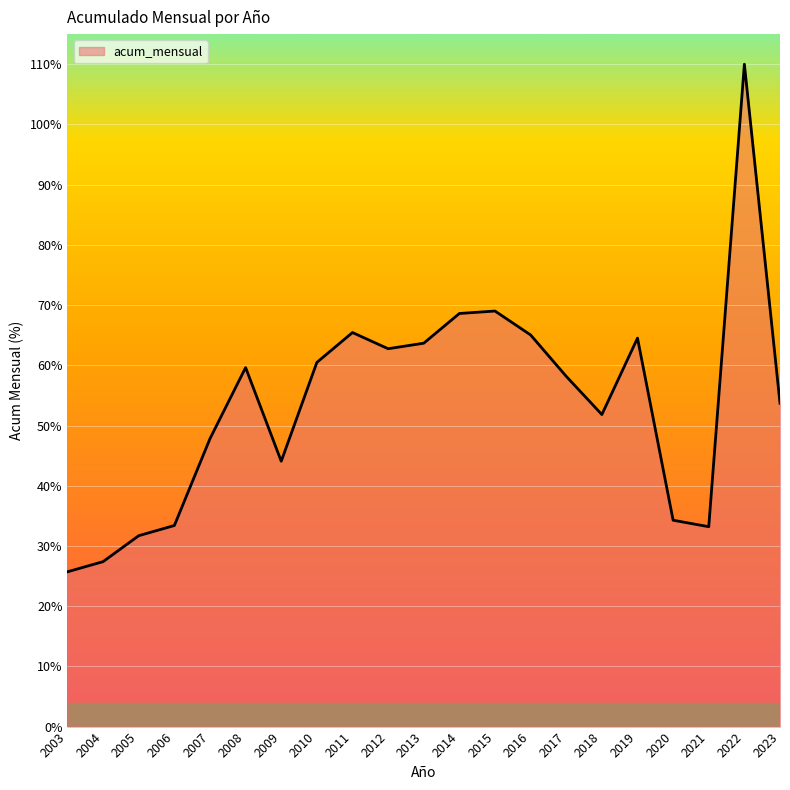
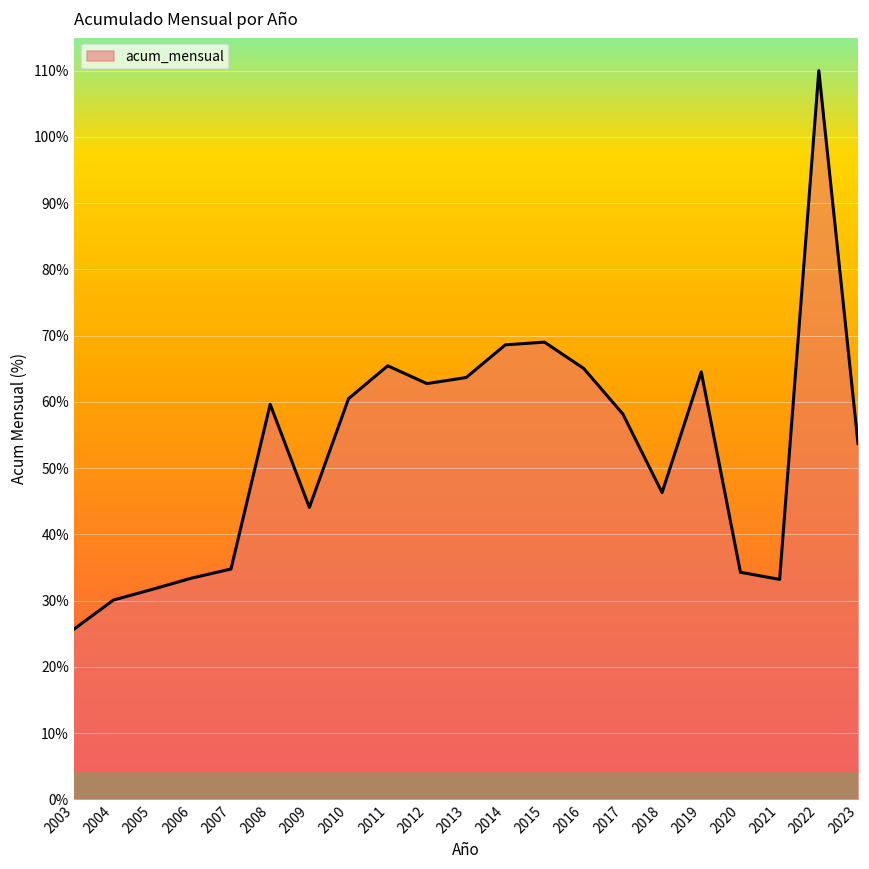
2004: 27% -> 30%
2007: 48% -> 35%
2018: 52% -> 46%
